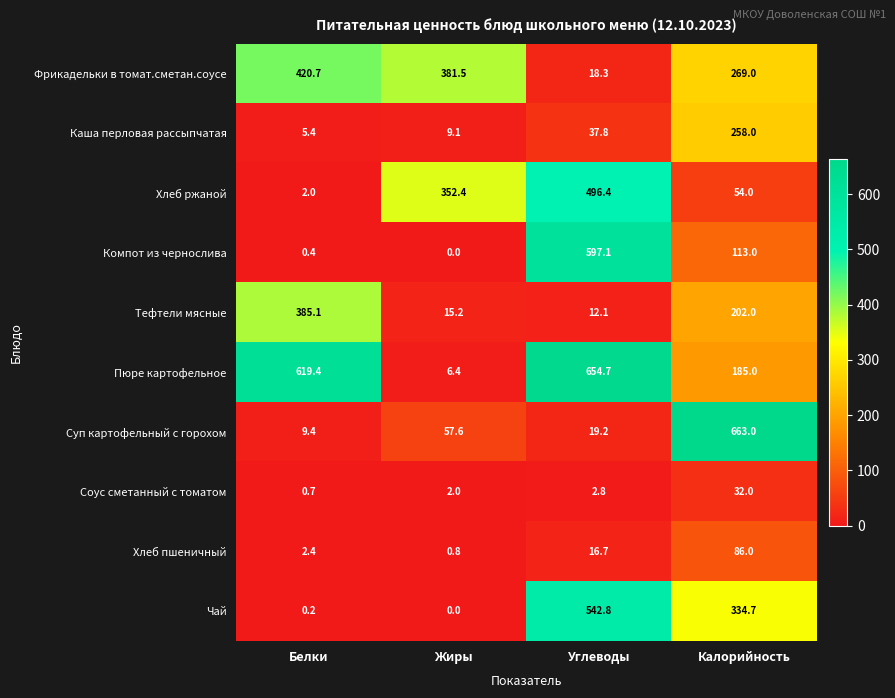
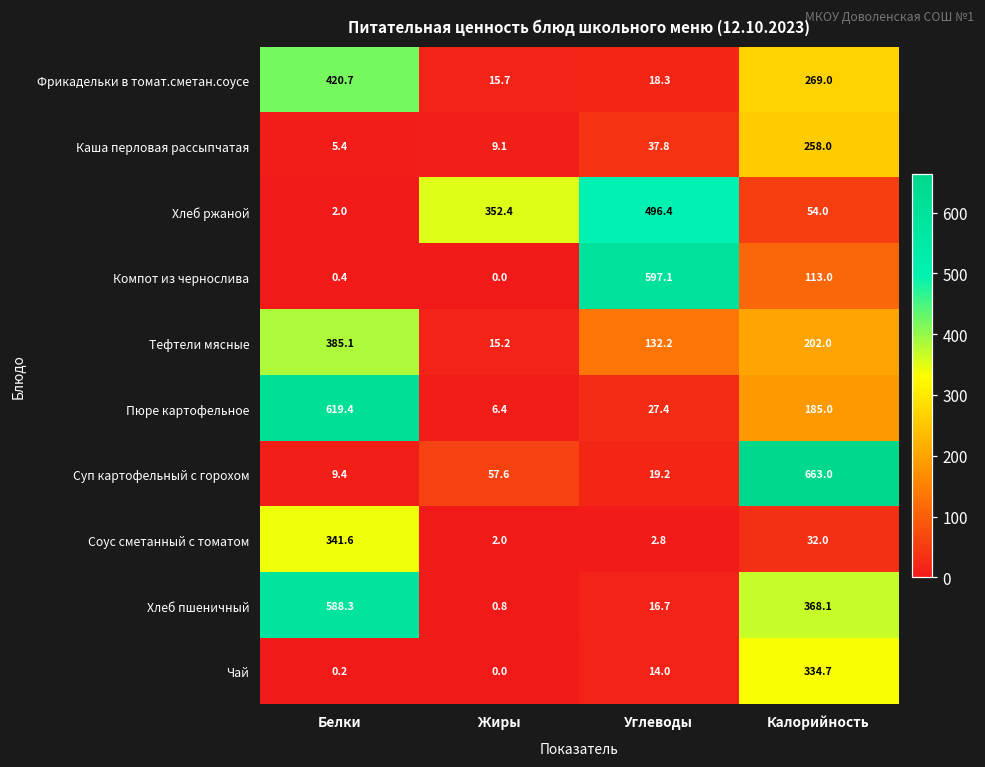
Фрикадельки в томат.сметан.соусе, Жиры: 381.5 -> 15.7
Тефтели мясные, Углеводы: 12.1 -> 132.2
Пюре картофельное, Углеводы: 654.7 -> 27.4
Соус сметанный с томатом, Белки: 0.7 -> 341.6
Хлеб пшеничный, Белки: 2.4 -> 588.3
Хлеб пшеничный, Калорийность: 86.0 -> 368.1
Чай, Углеводы: 542.8 -> 14.0
